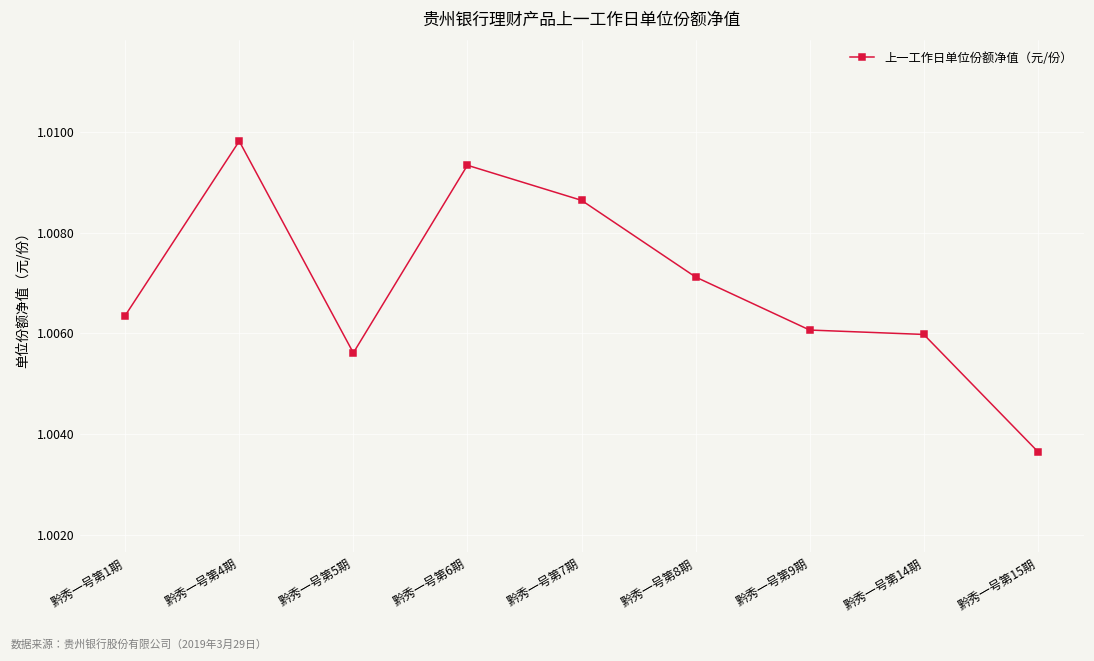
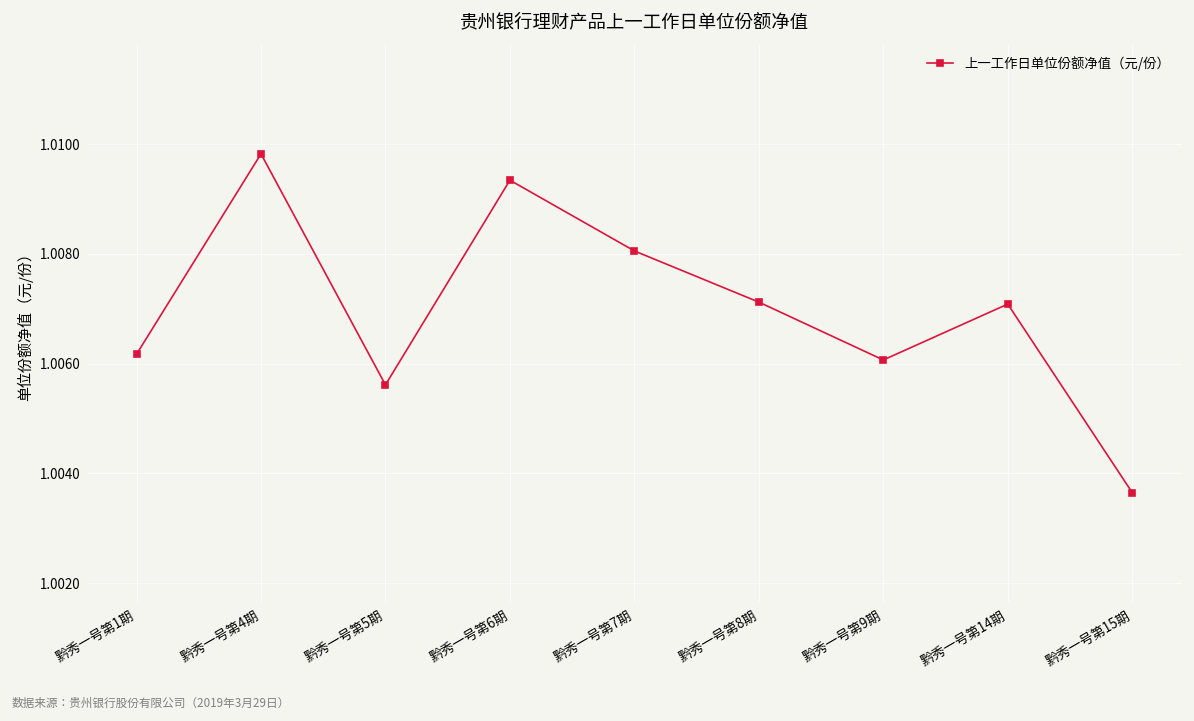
黔秀一号第1期: 1.0064 -> 1.0062
黔秀一号第7期: 1.0086 -> 1.0081
黔秀一号第14期: 1.0060 -> 1.0071
